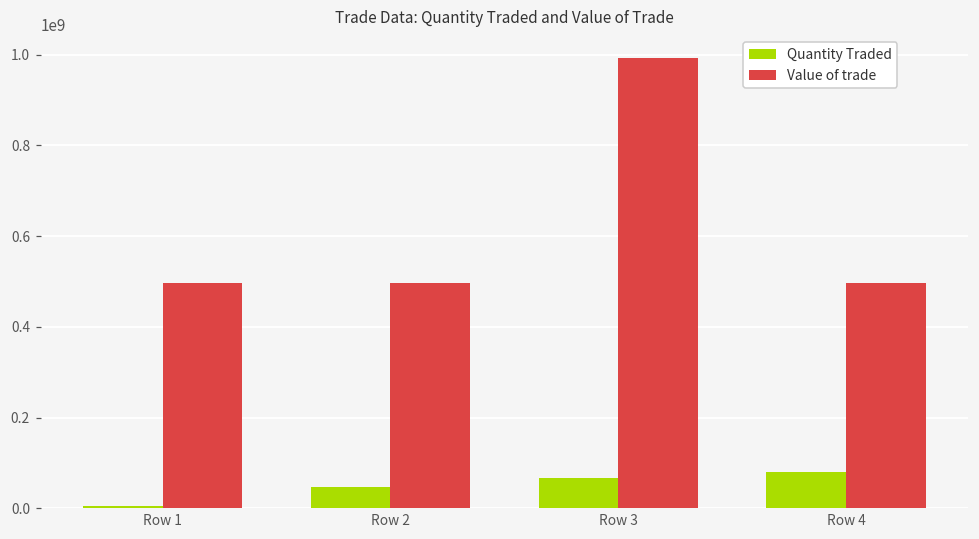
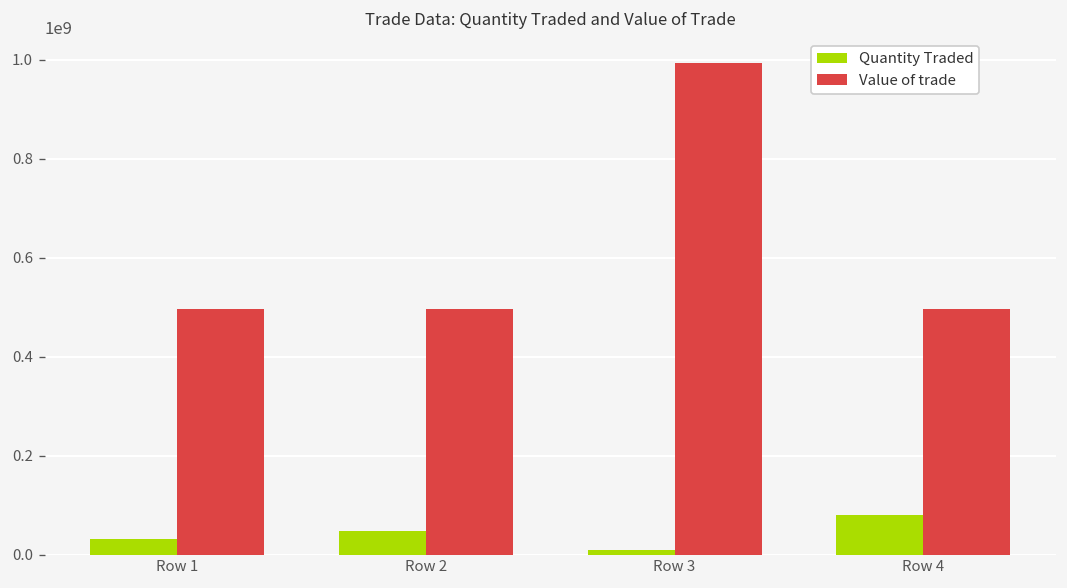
Quantity Traded, Row 1: 10000000 -> 30000000
Quantity Traded, Row 3: 70000000 -> 10000000
